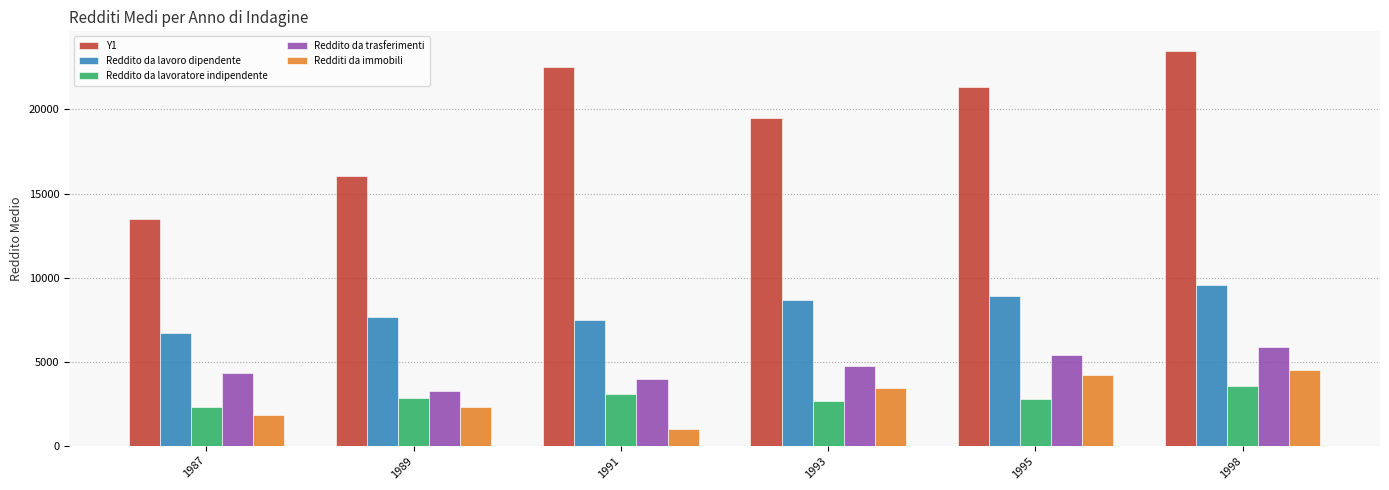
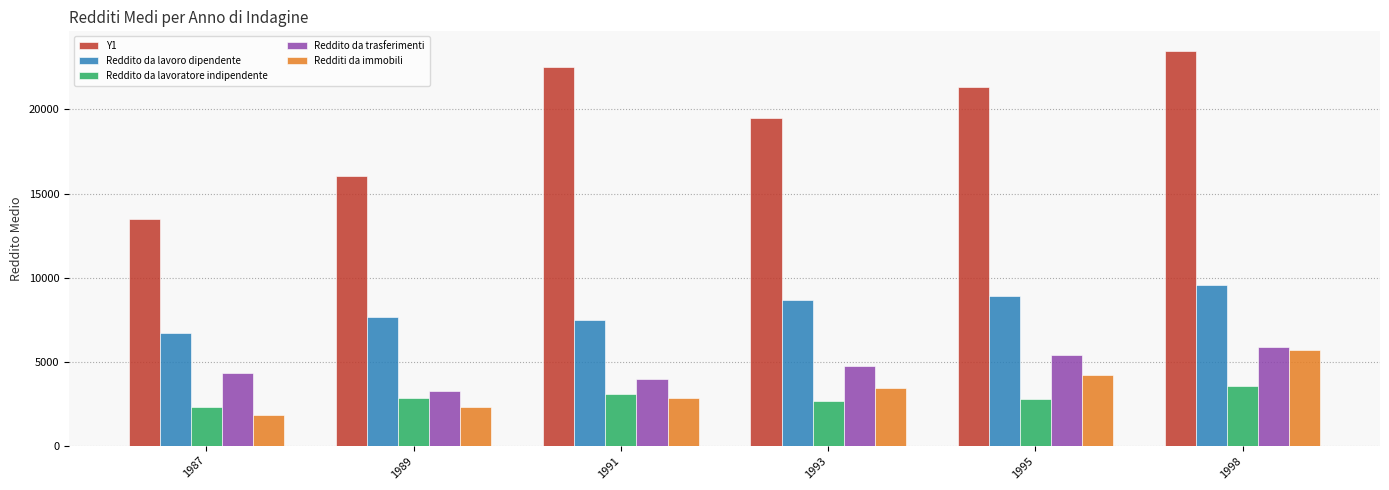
Redditi da immobili, 1991: 1000 -> 2800
Redditi da immobili, 1998: 4500 -> 5700
